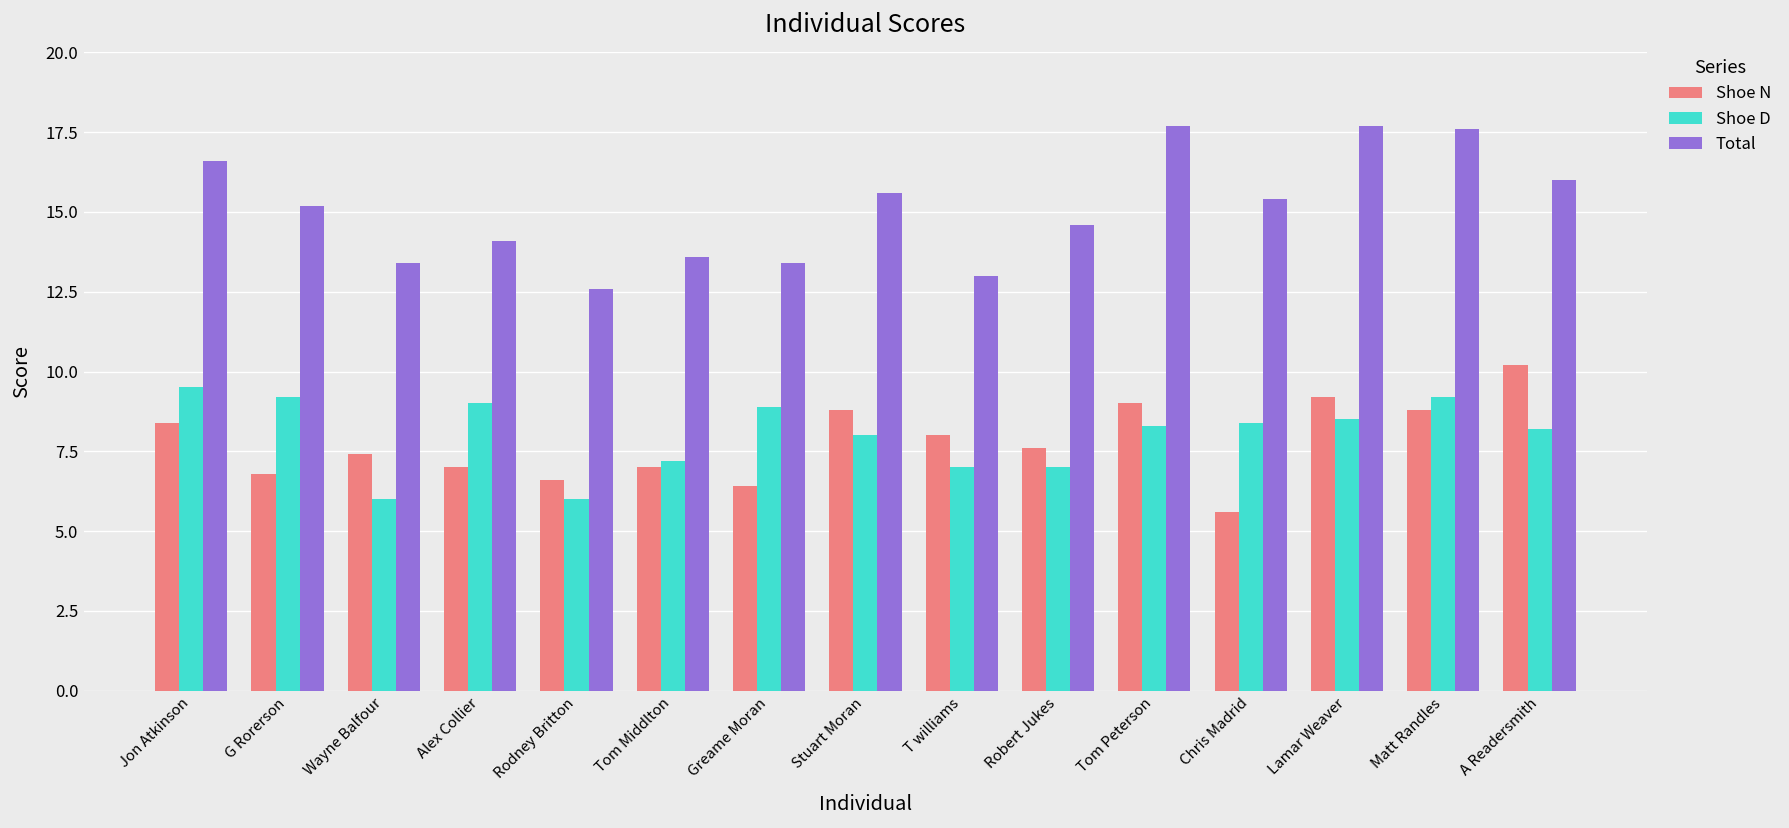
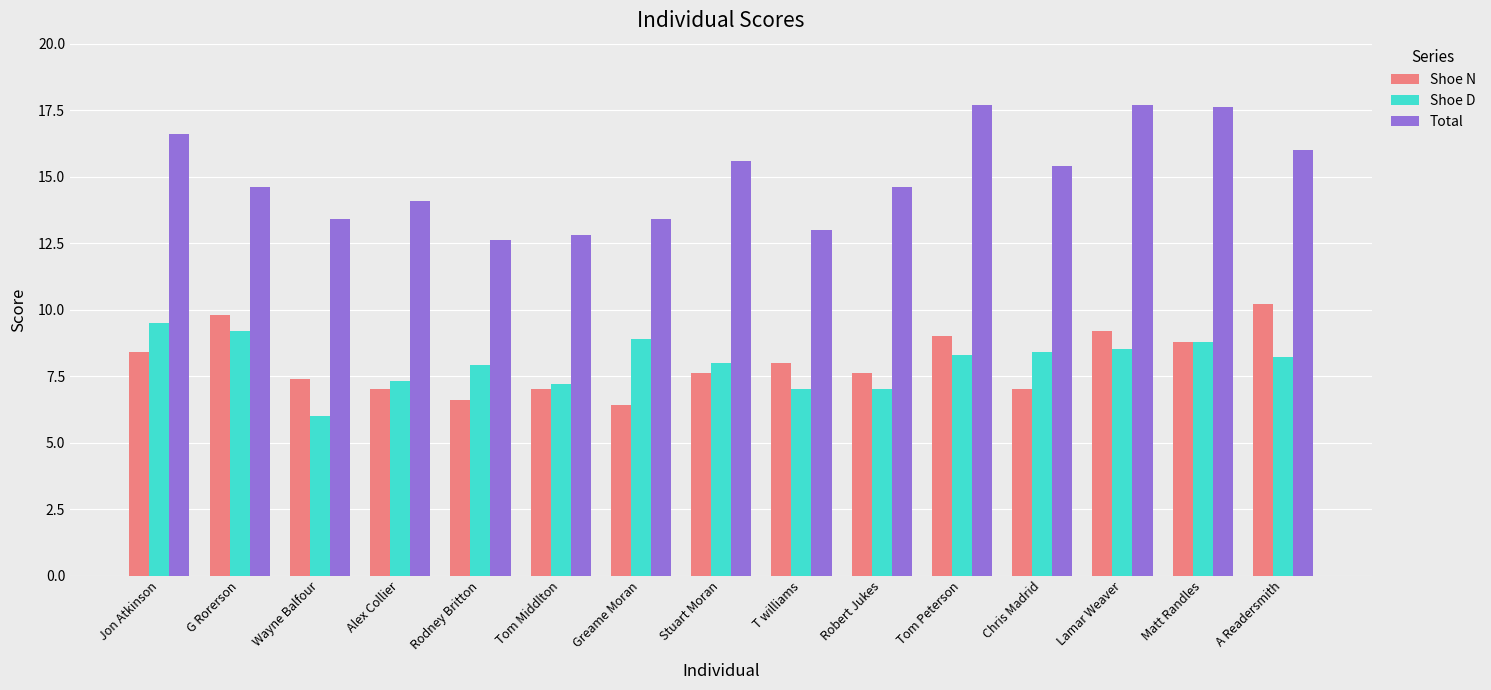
Shoe N, G Rorerson: 6.8 -> 9.8
Total, G Rorerson: 15.2 -> 14.6
Shoe D, Alex Collier: 9.0 -> 7.3
Shoe D, Rodney Britton: 6.0 -> 7.9
Total, Tom Middlton: 13.6 -> 12.8
Shoe N, Stuart Moran: 8.8 -> 7.6
Shoe N, Chris Madrid: 5.6 -> 7.0
Shoe D, Matt Randles: 9.2 -> 8.8
